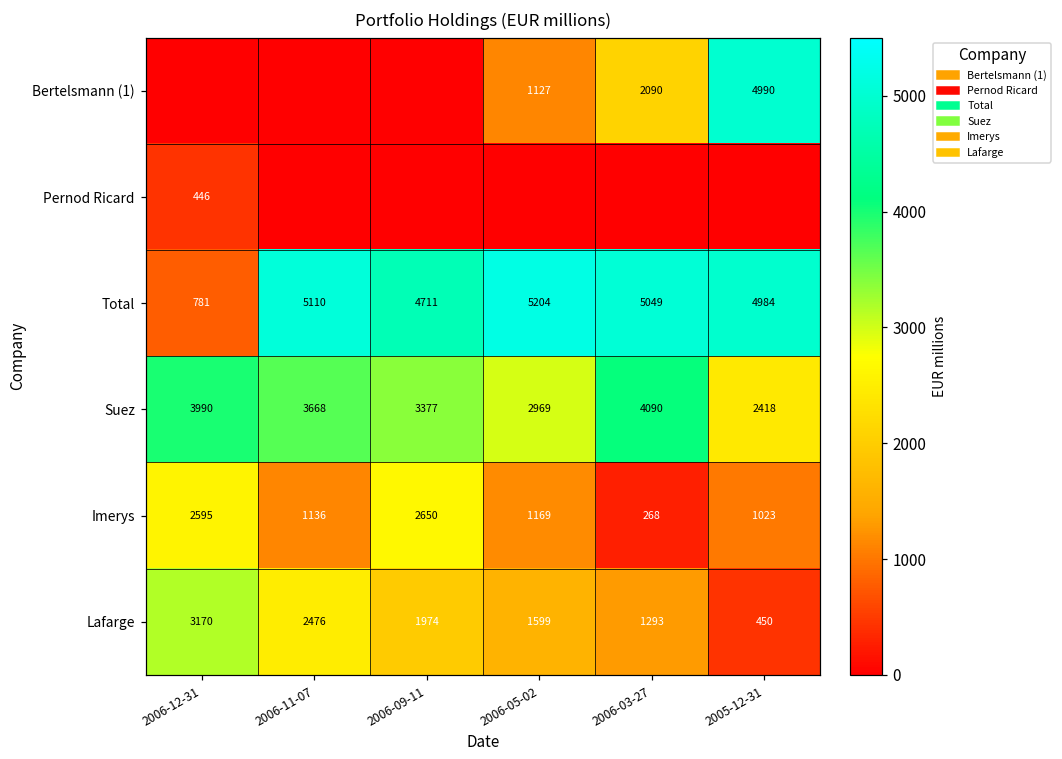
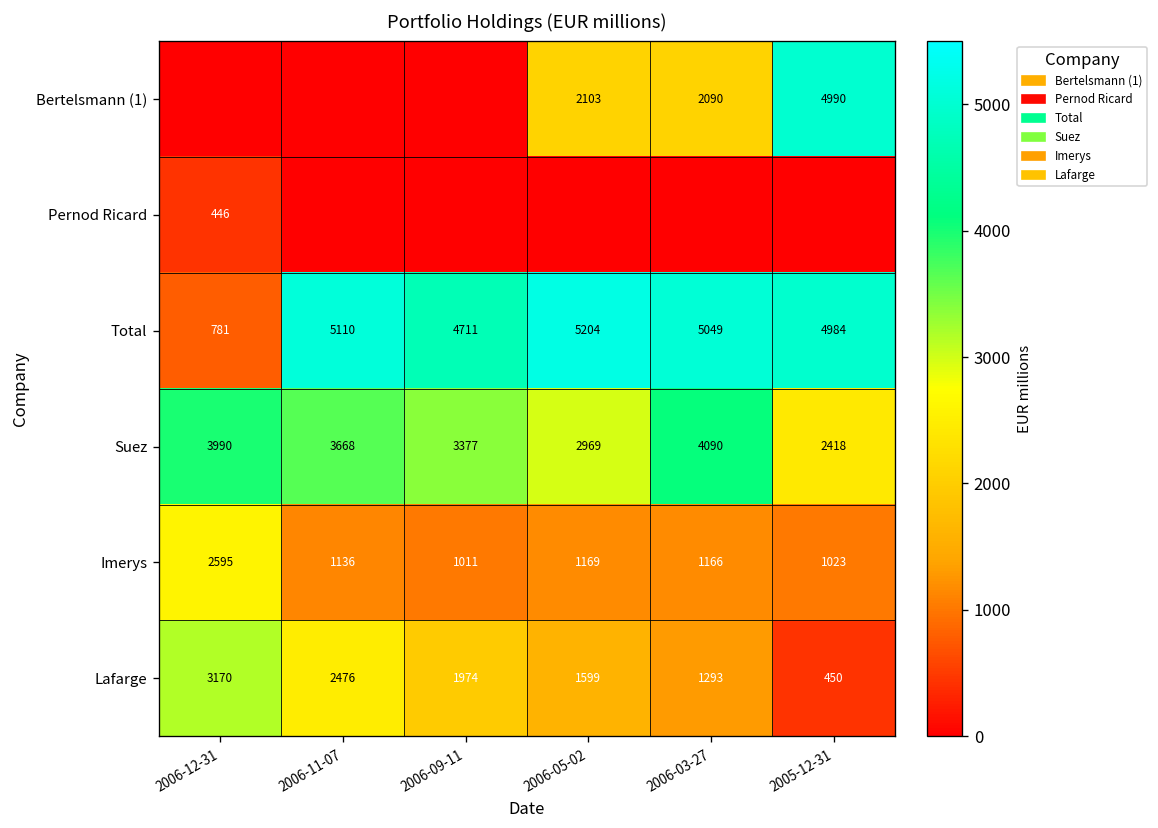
Bertelsmann (1), 2006-05-02: 1127 -> 2103
Imerys, 2006-09-11: 2650 -> 1011
Imerys, 2006-03-27: 268 -> 1166
